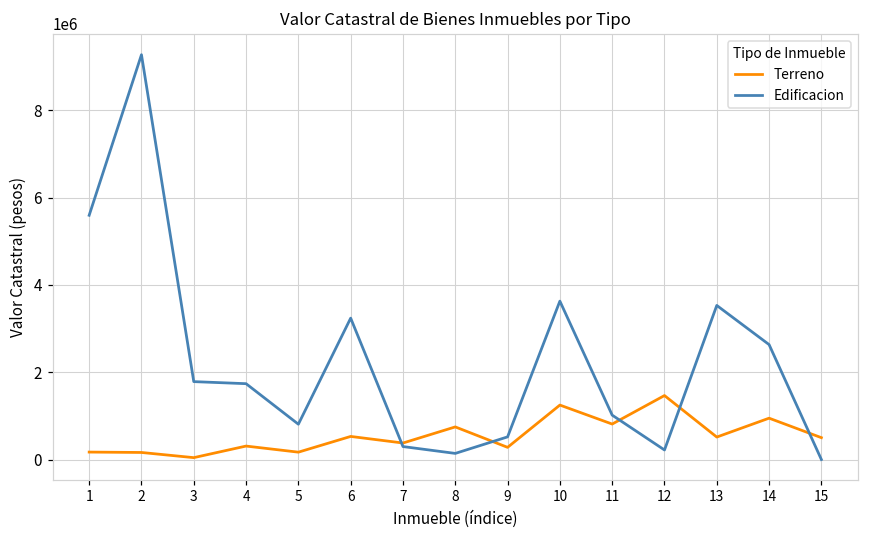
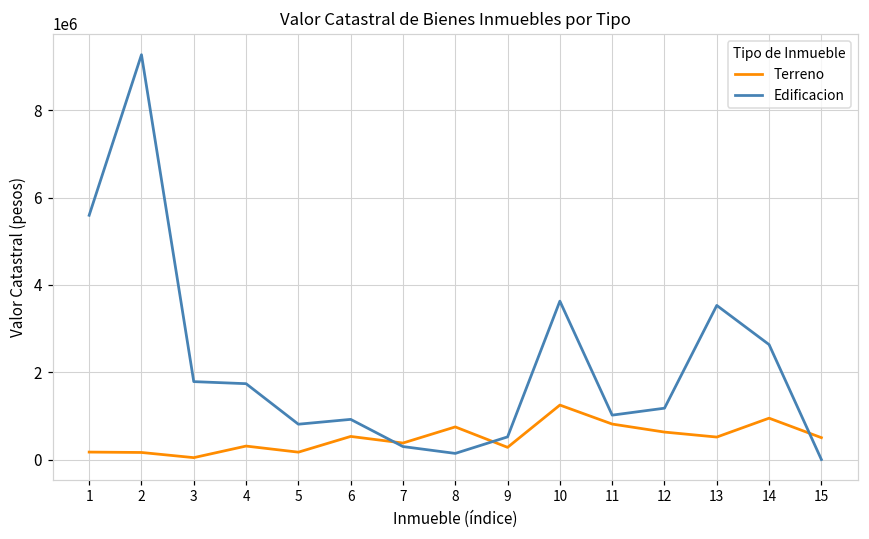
Edificacion, 6: 3200000 -> 900000
Terreno, 12: 1500000 -> 600000
Edificacion, 12: 200000 -> 1200000
